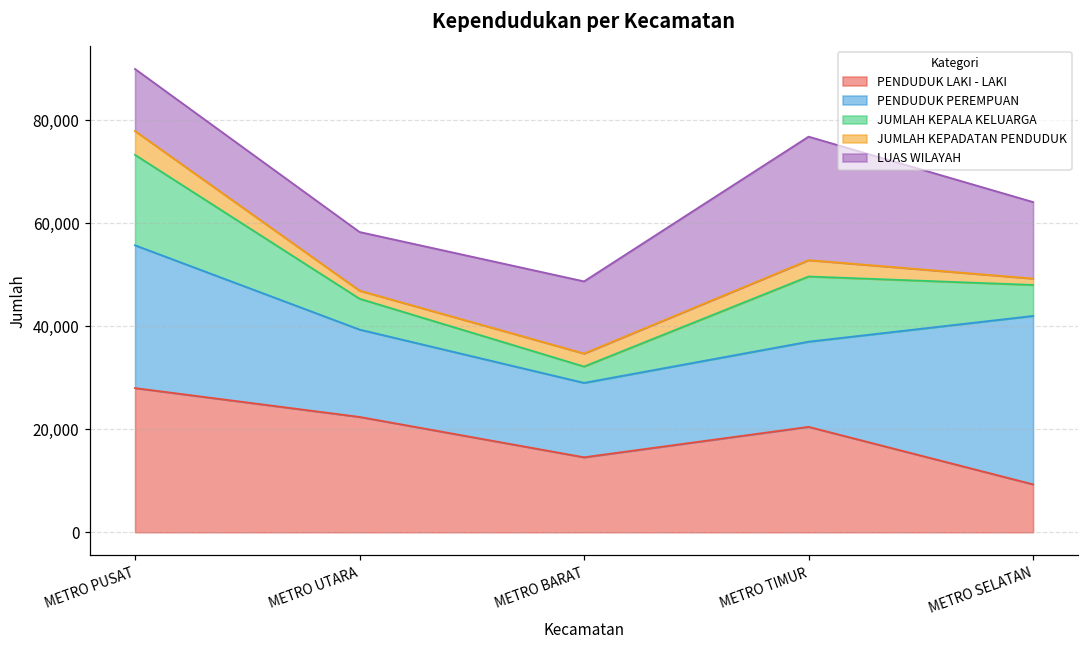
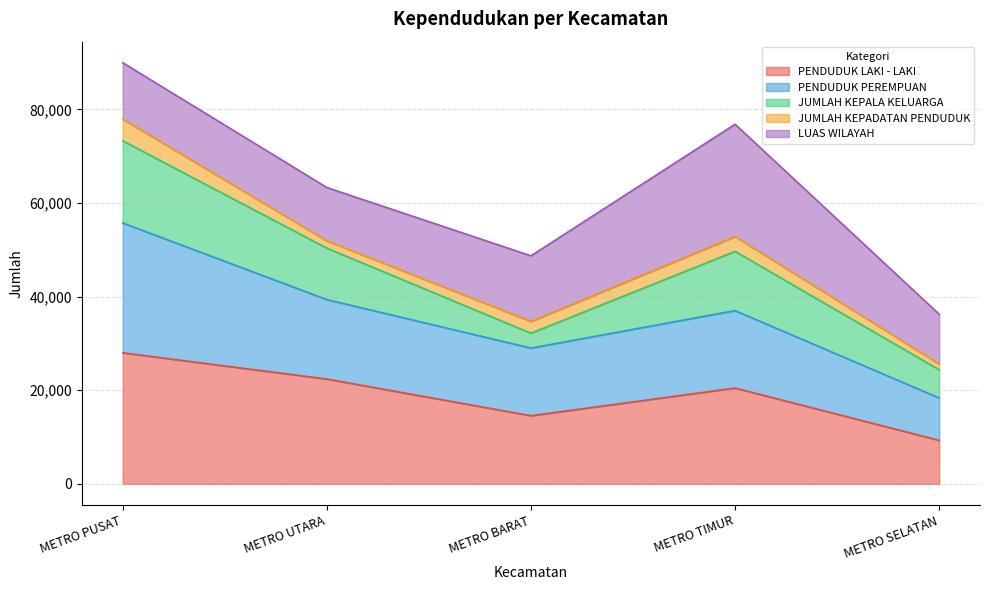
JUMLAH KEPALA KELUARGA, METRO UTARA: 6,000 -> 11,000
PENDUDUK PEREMPUAN, METRO SELATAN: 33,000 -> 9,000
LUAS WILAYAH, METRO SELATAN: 15,000 -> 11,000
